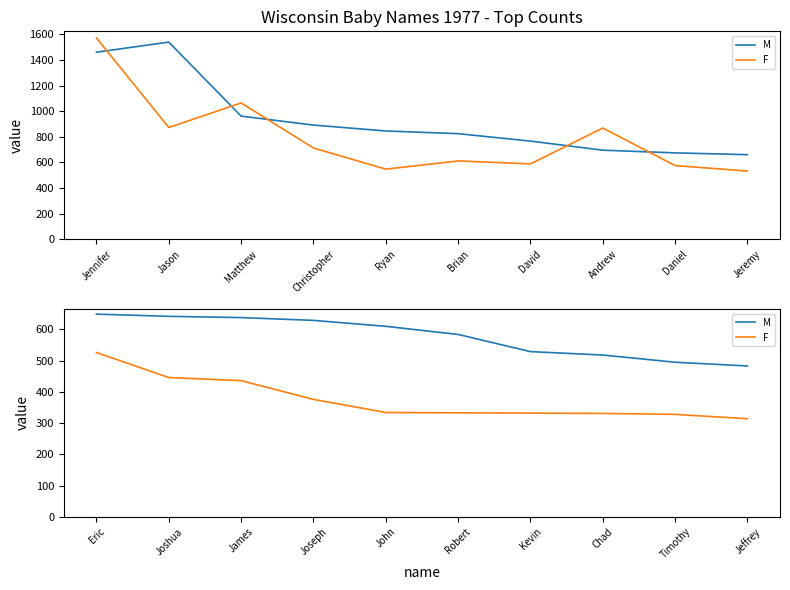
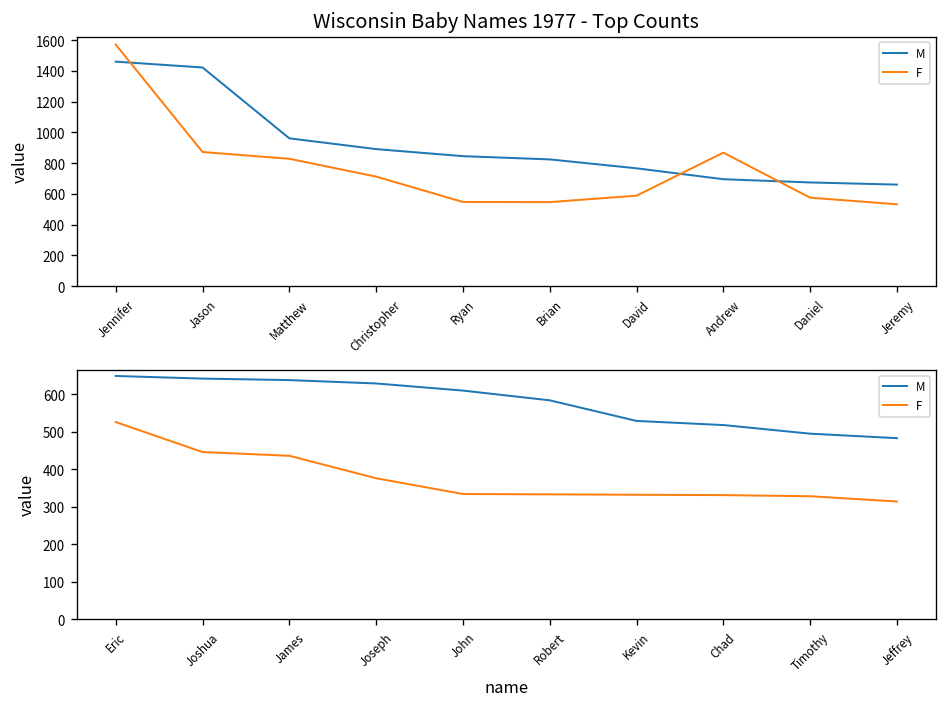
Wisconsin Baby Names 1977 - Top Counts, M, Jason: 1540 -> 1420
Wisconsin Baby Names 1977 - Top Counts, F, Matthew: 1060 -> 830
Wisconsin Baby Names 1977 - Top Counts, F, Brian: 610 -> 550
